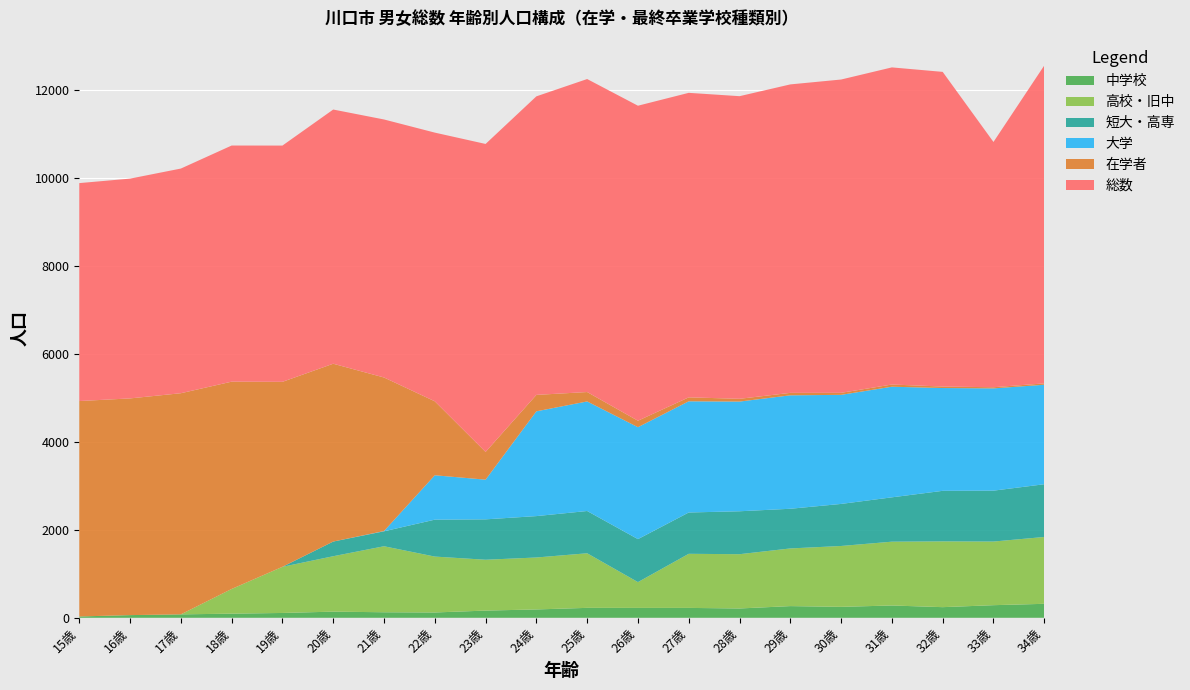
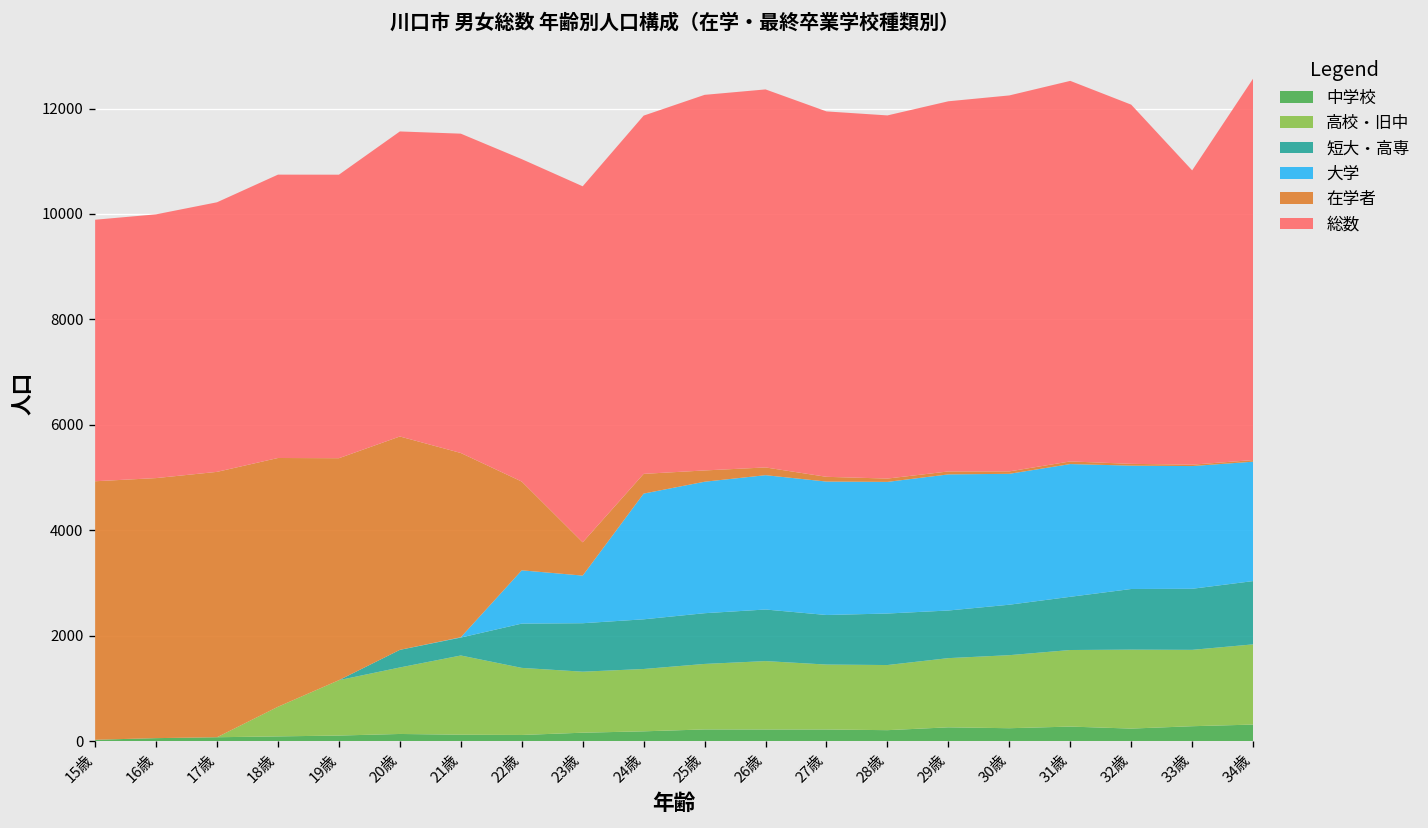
総数, 21歳: 5900 -> 6100
総数, 23歳: 7000 -> 6800
高校・旧中, 26歳: 600 -> 1300
総数, 32歳: 7200 -> 6800
